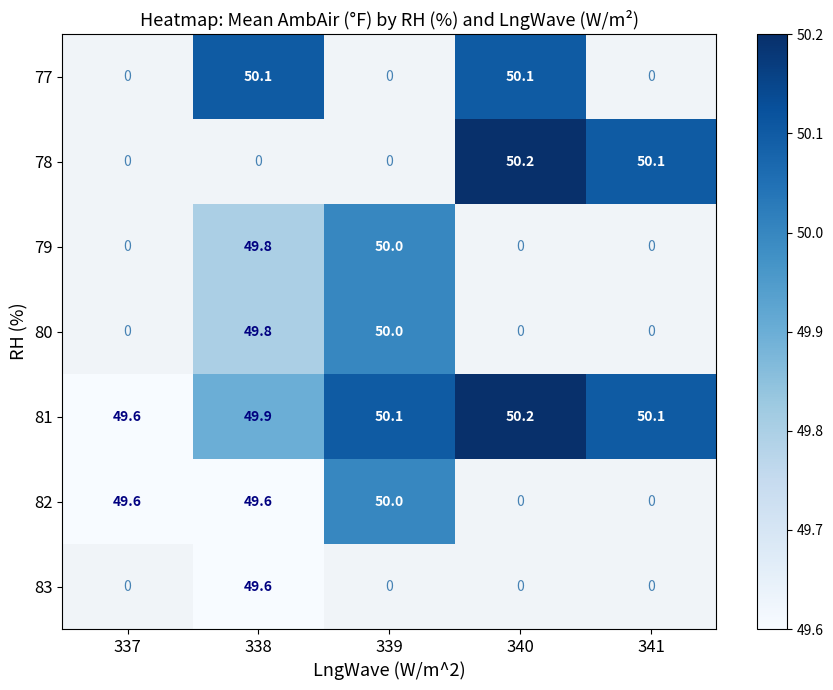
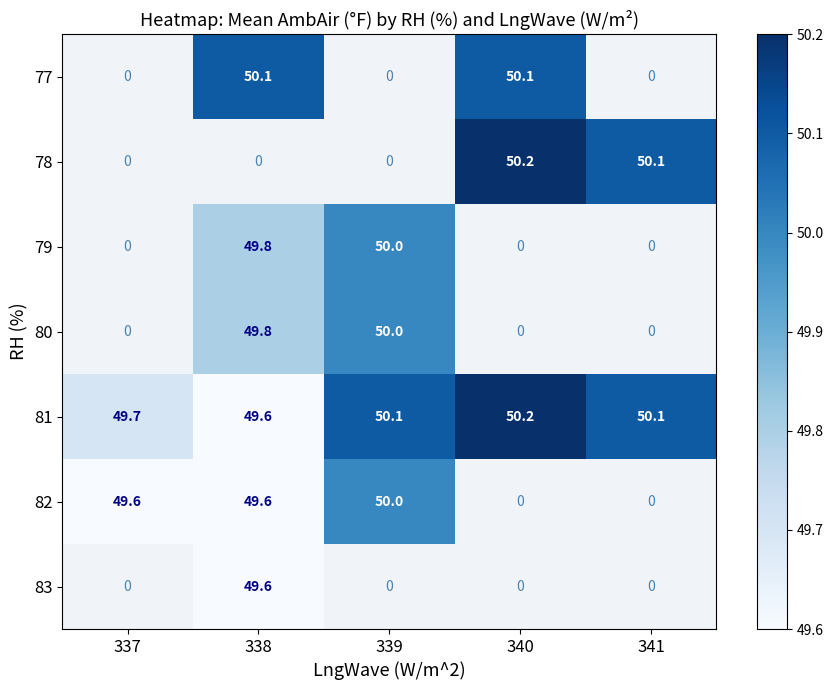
81, 337: 49.6 -> 49.7
81, 338: 49.9 -> 49.6
